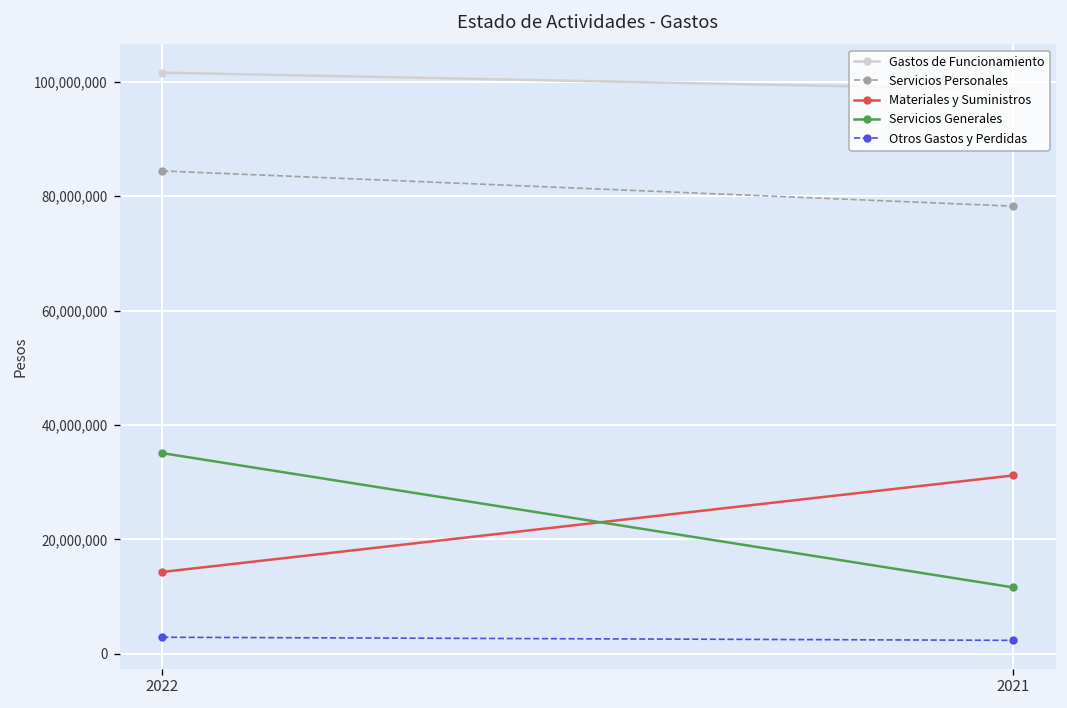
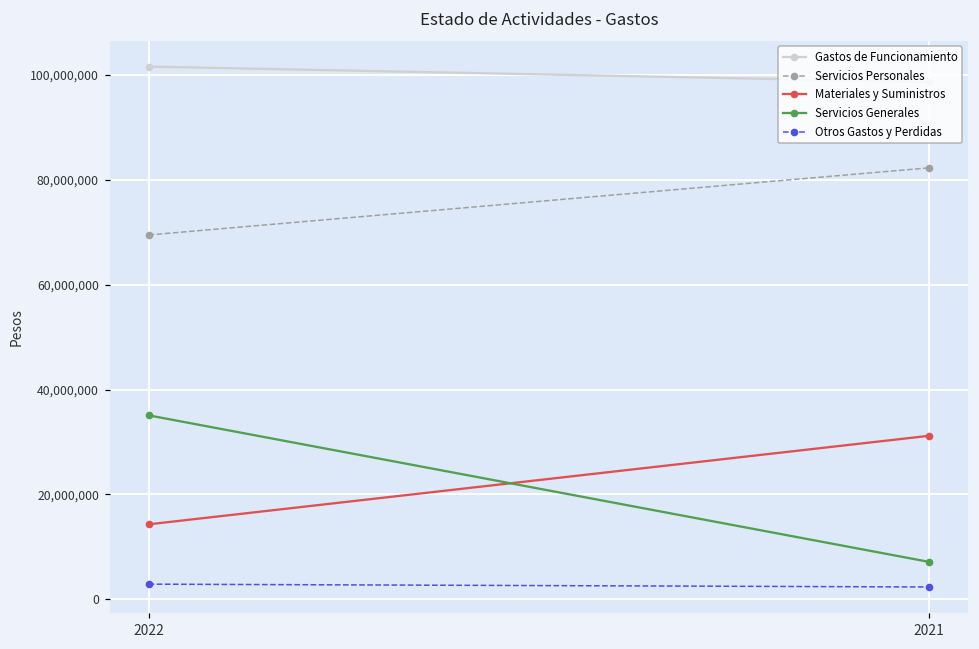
Servicios Personales, 2022: 84,000,000 -> 69,000,000
Servicios Personales, 2021: 78,000,000 -> 82,000,000
Servicios Generales, 2021: 12,000,000 -> 7,000,000
